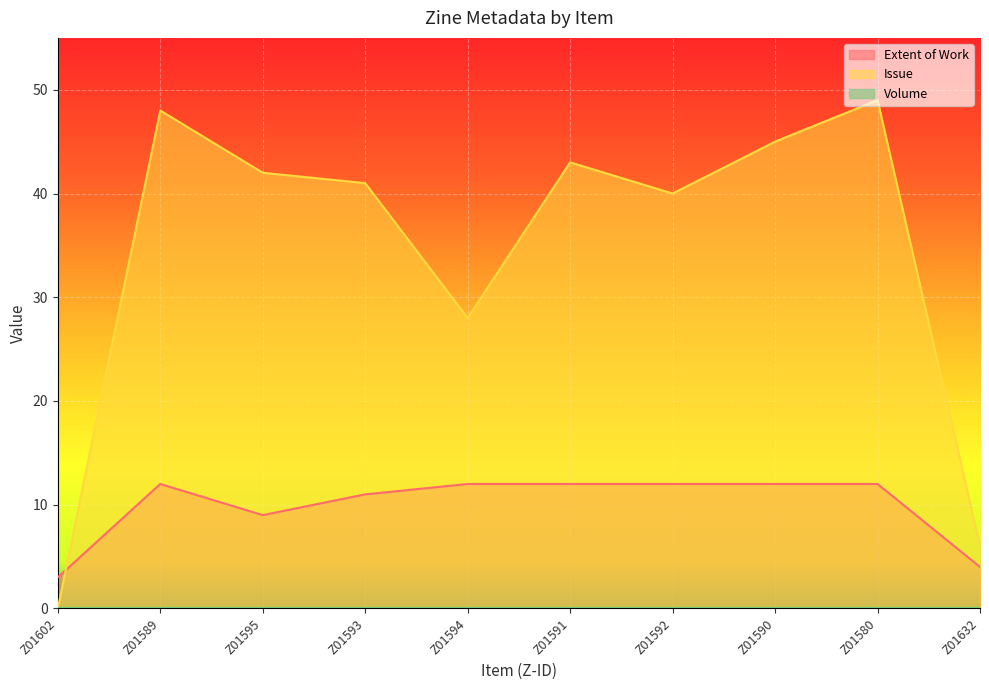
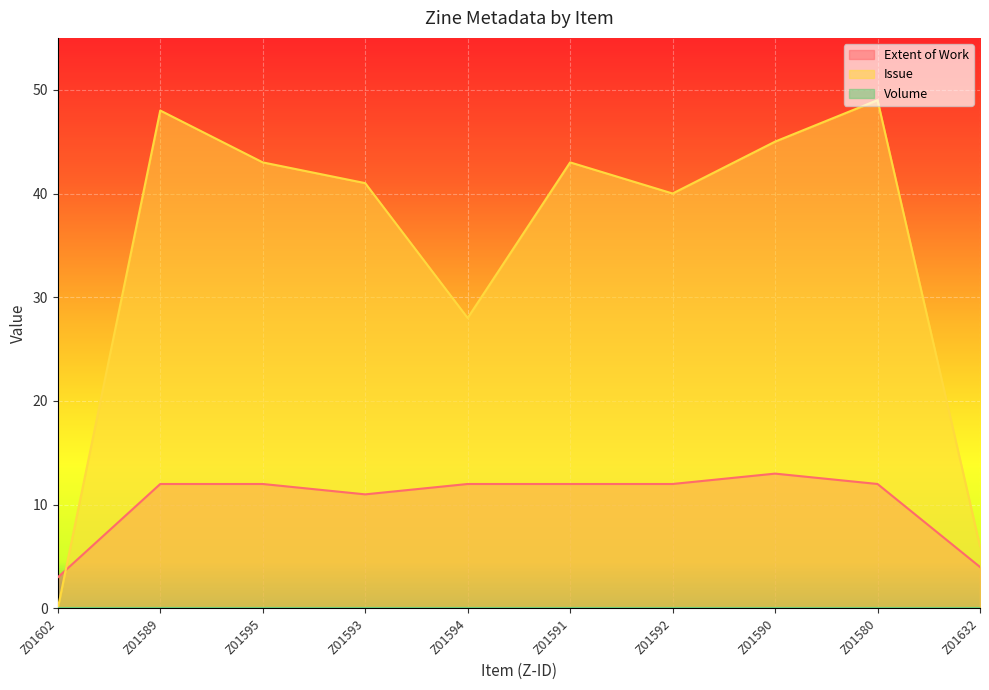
Extent of Work, Z01595: 9 -> 12
Issue, Z01595: 42 -> 43
Extent of Work, Z01590: 12 -> 13
